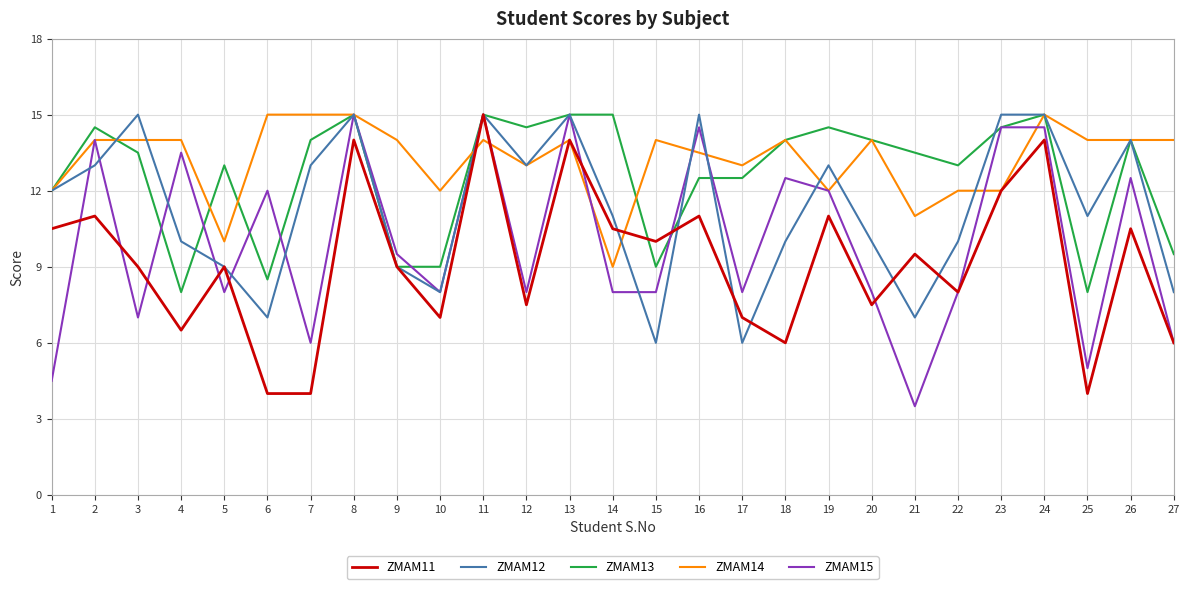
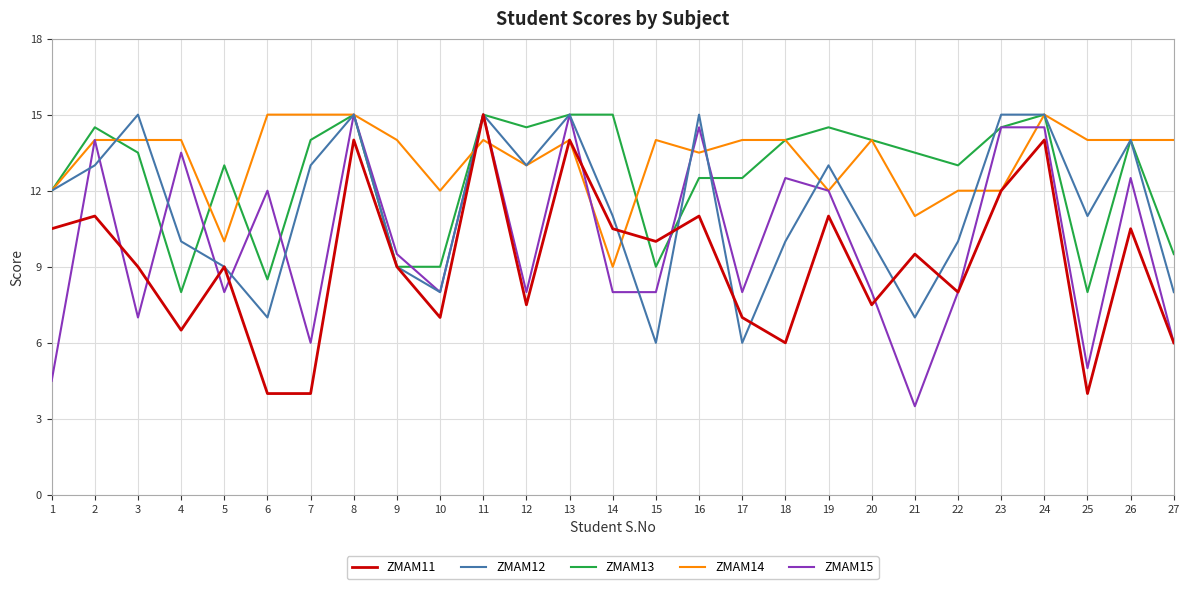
ZMAM14, 17: 13 -> 14
